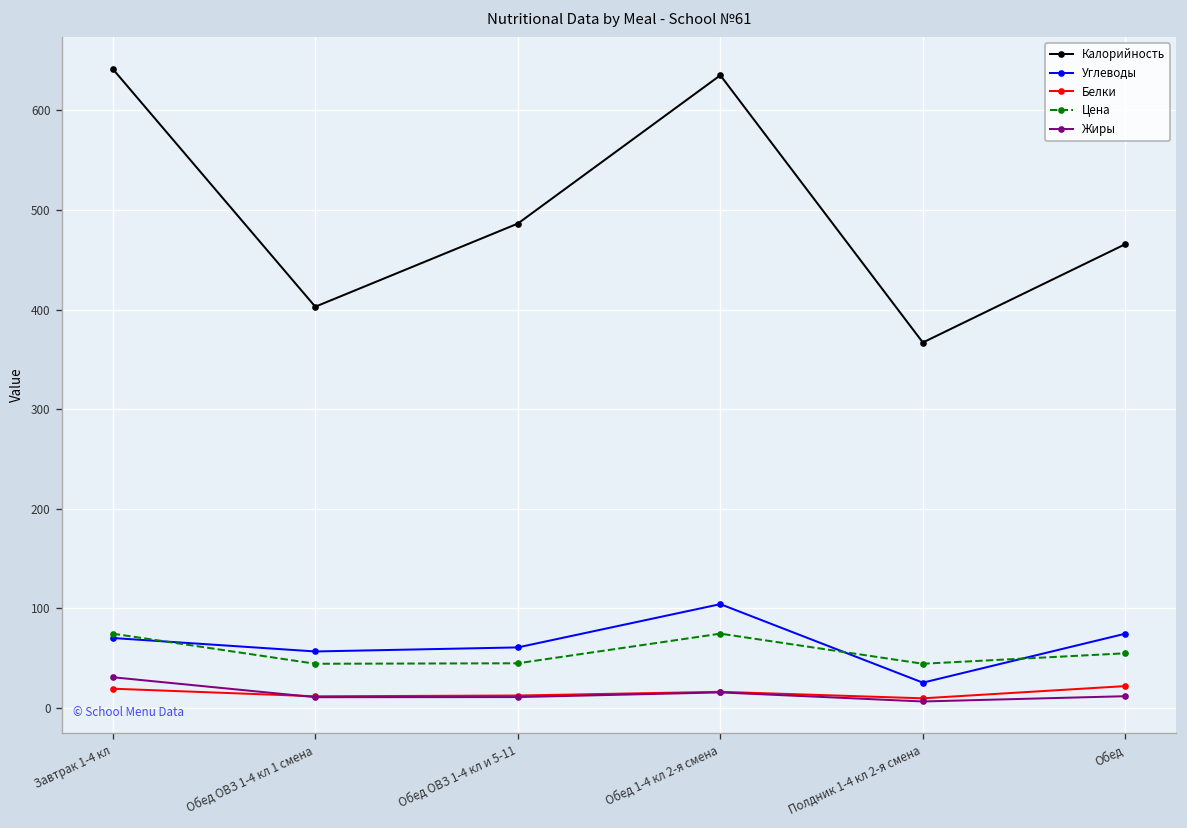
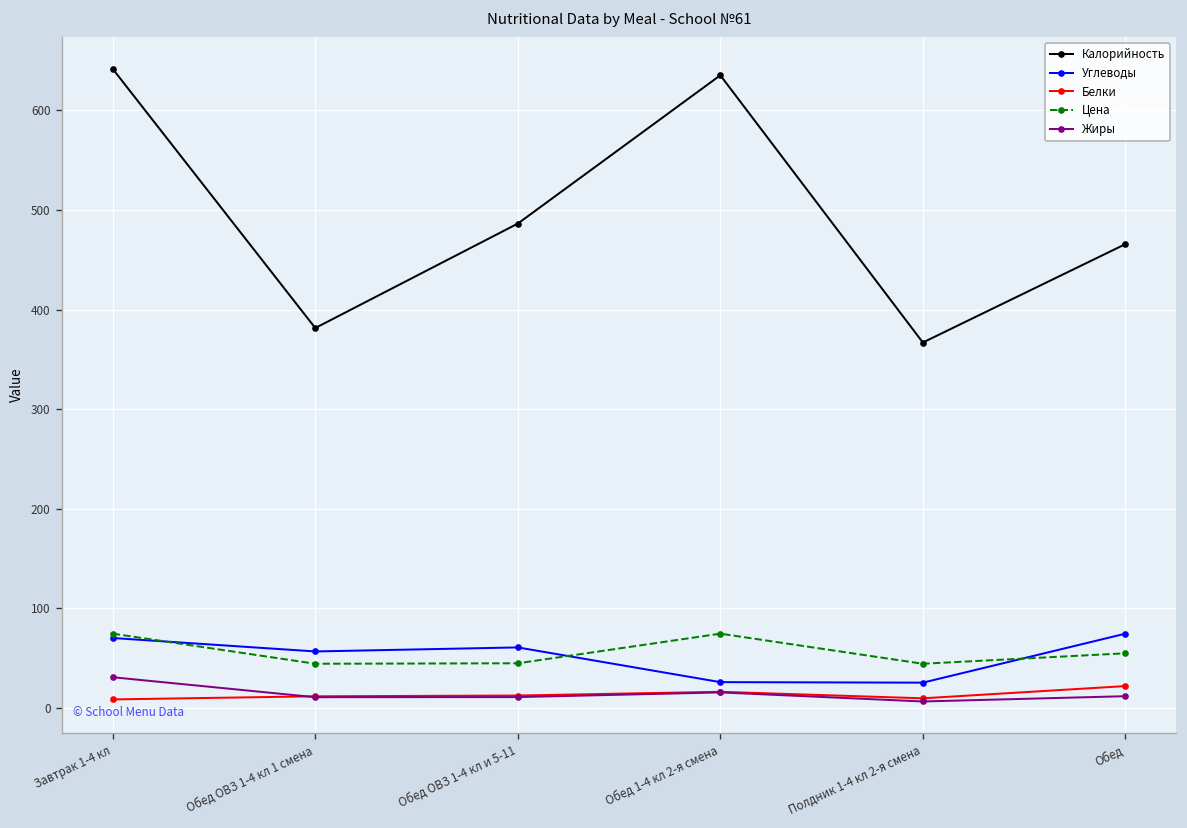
Белки, Завтрак 1-4 кл: 20 -> 10
Калорийность, Обед ОВЗ 1-4 кл 1 смена: 400 -> 380
Углеводы, Обед 1-4 кл 2-я смена: 100 -> 30
